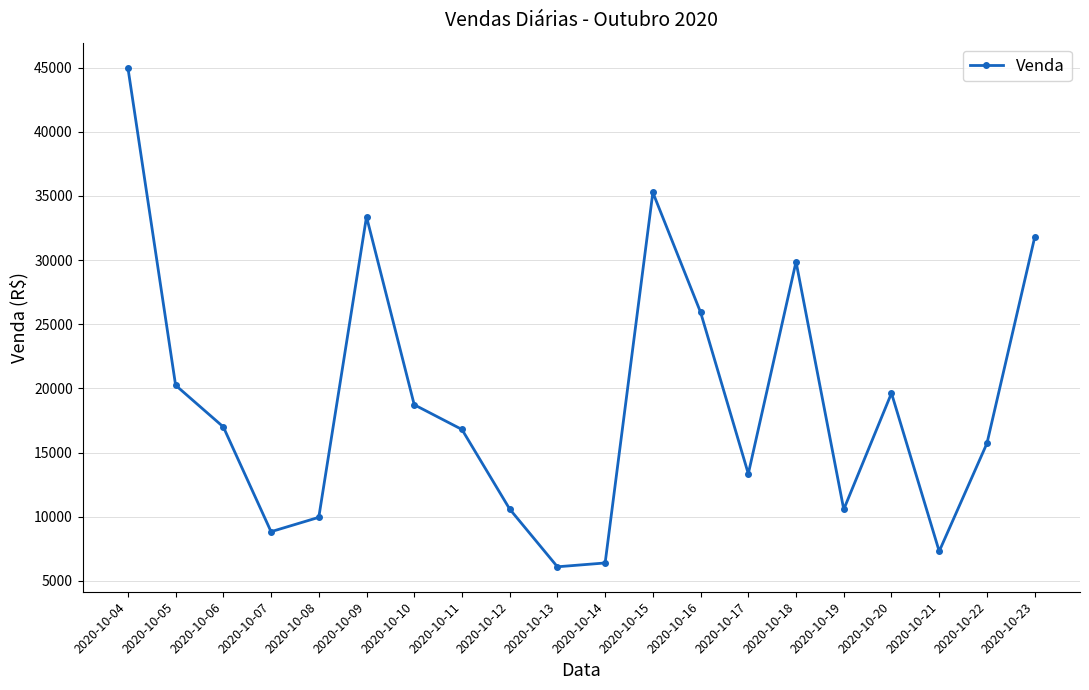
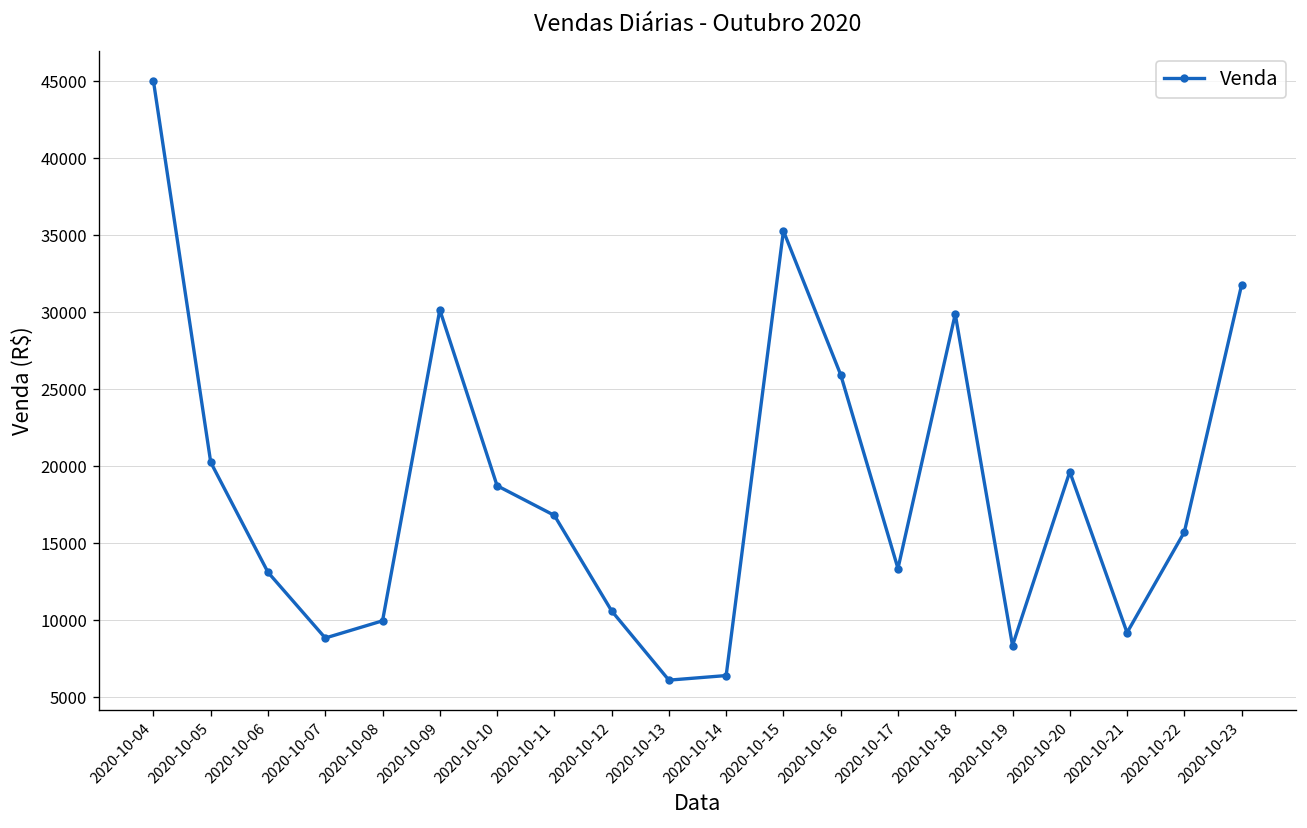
2020-10-06: 17000 -> 13100
2020-10-09: 33400 -> 30100
2020-10-19: 10600 -> 8300
2020-10-21: 7300 -> 9200
